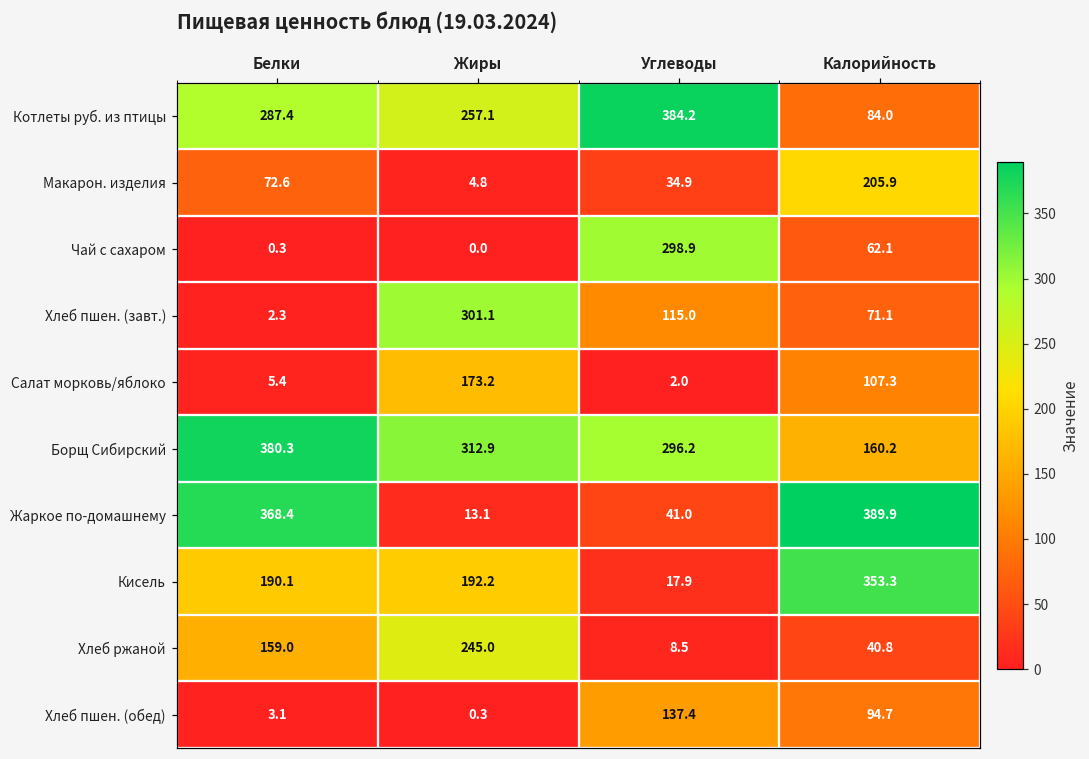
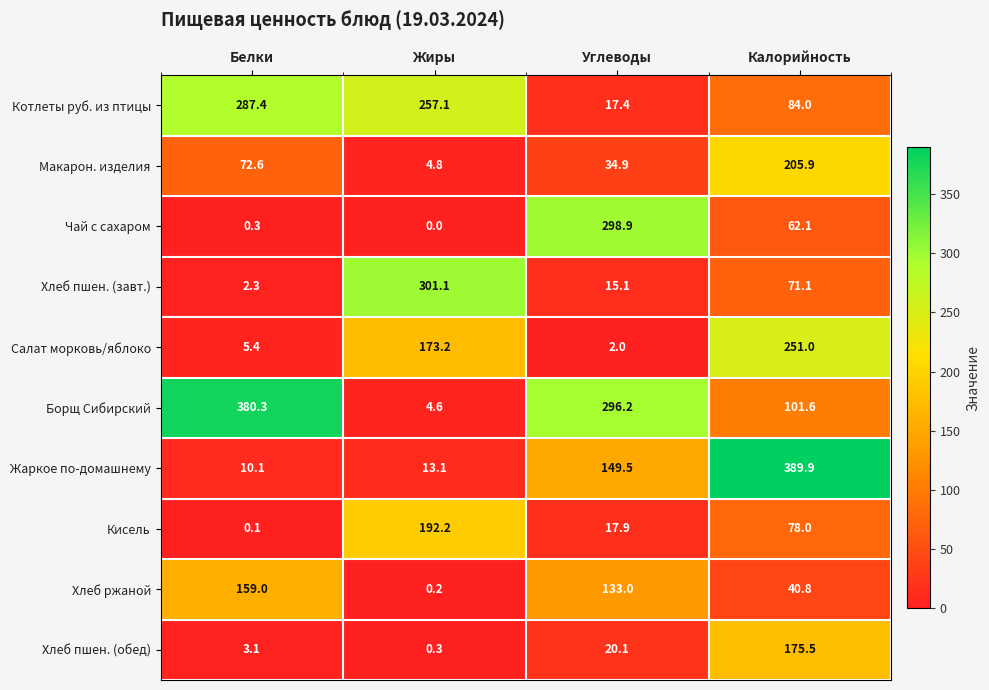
Котлеты руб. из птицы, Углеводы: 384.2 -> 17.4
Хлеб пшен. (завт.), Углеводы: 115.0 -> 15.1
Салат морковь/яблоко, Калорийность: 107.3 -> 251.0
Борщ Сибирский, Жиры: 312.9 -> 4.6
Борщ Сибирский, Калорийность: 160.2 -> 101.6
Жаркое по-домашнему, Белки: 368.4 -> 10.1
Жаркое по-домашнему, Углеводы: 41.0 -> 149.5
Кисель, Белки: 190.1 -> 0.1
Кисель, Калорийность: 353.3 -> 78.0
Хлеб ржаной, Жиры: 245.0 -> 0.2
Хлеб ржаной, Углеводы: 8.5 -> 133.0
Хлеб пшен. (обед), Углеводы: 137.4 -> 20.1
Хлеб пшен. (обед), Калорийность: 94.7 -> 175.5
